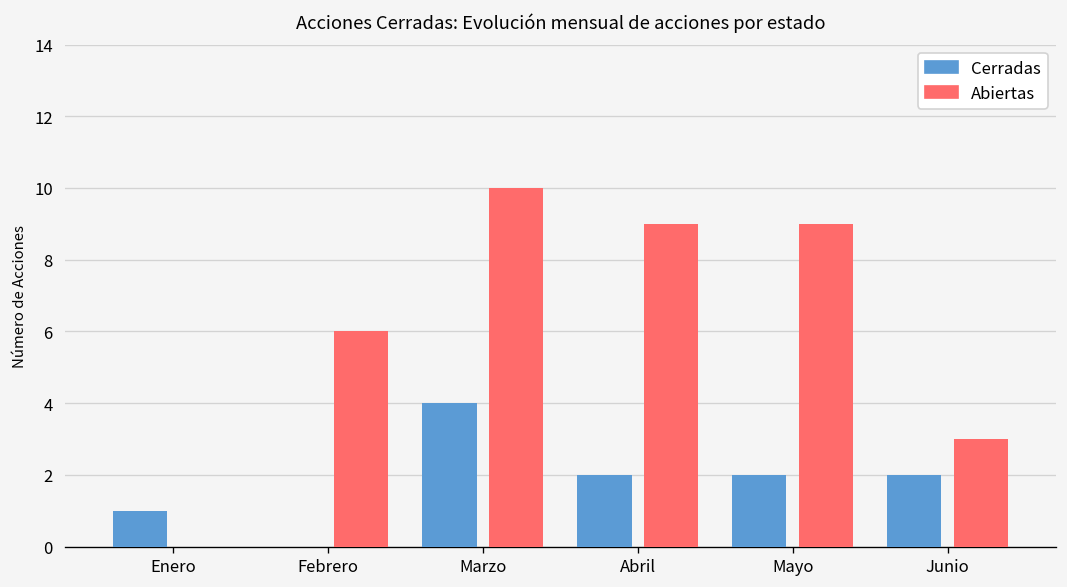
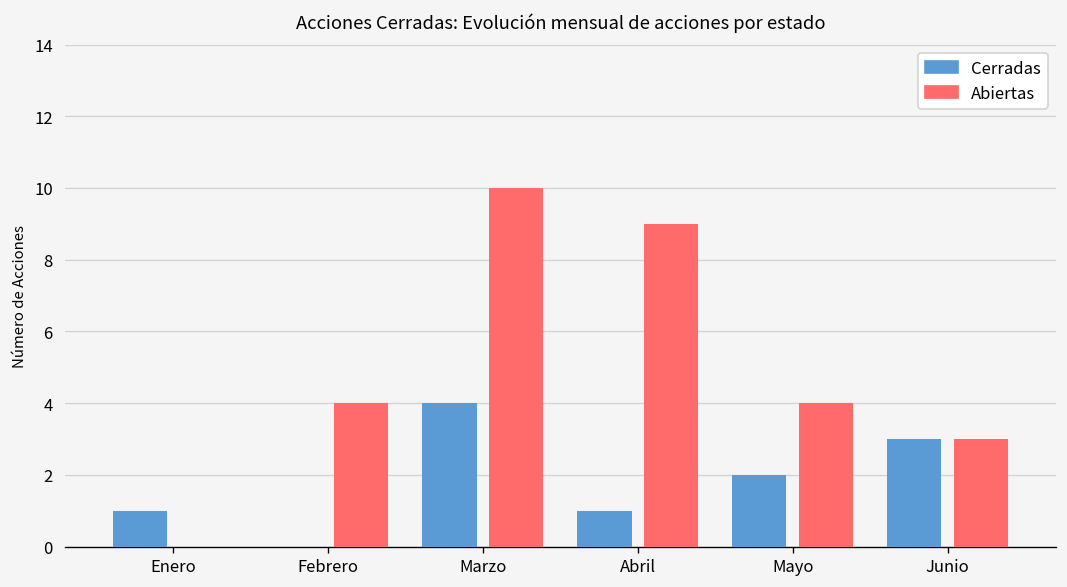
Abiertas, Febrero: 6 -> 4
Cerradas, Abril: 2 -> 1
Abiertas, Mayo: 9 -> 4
Cerradas, Junio: 2 -> 3
